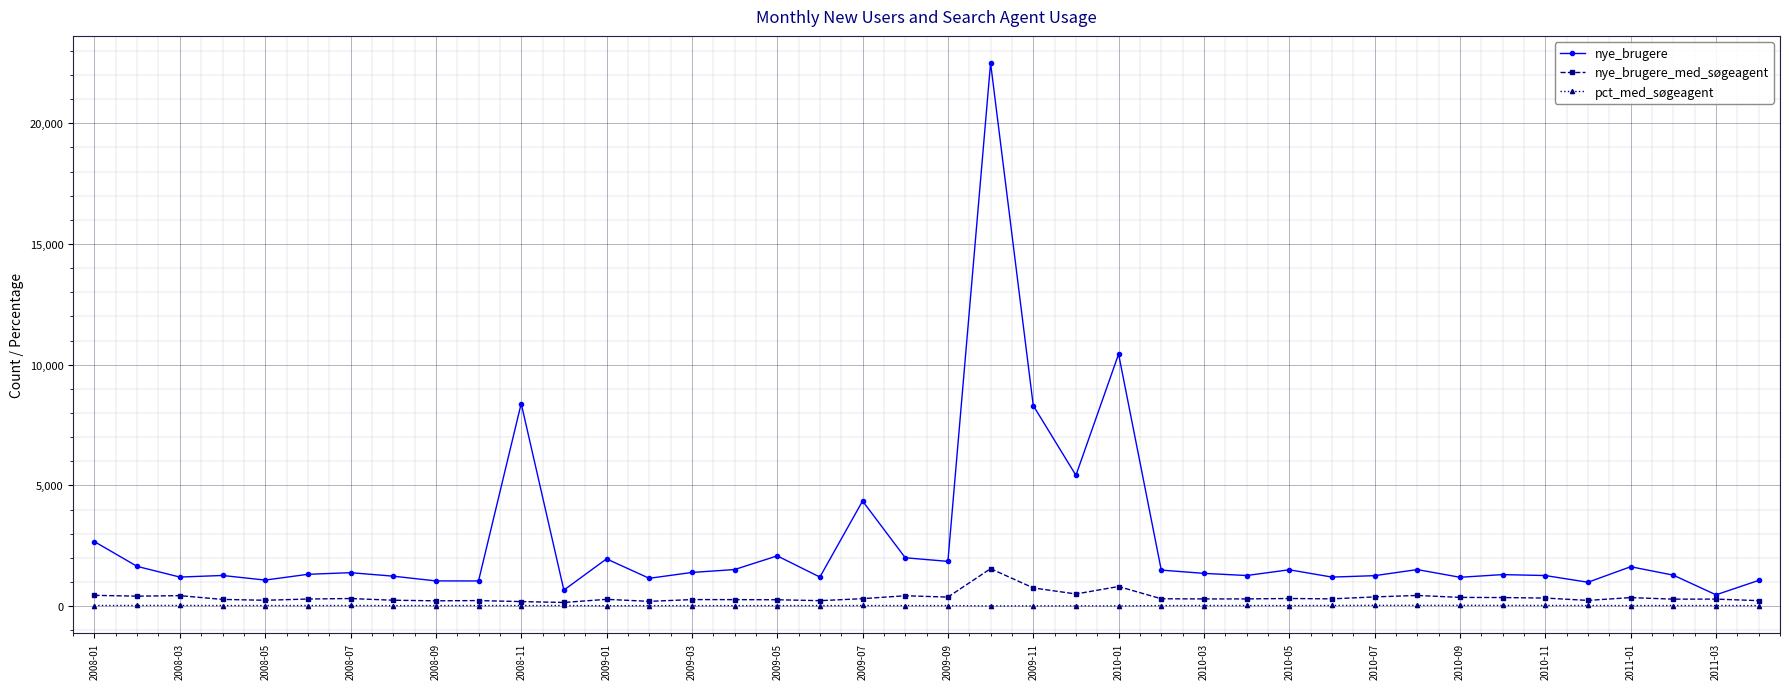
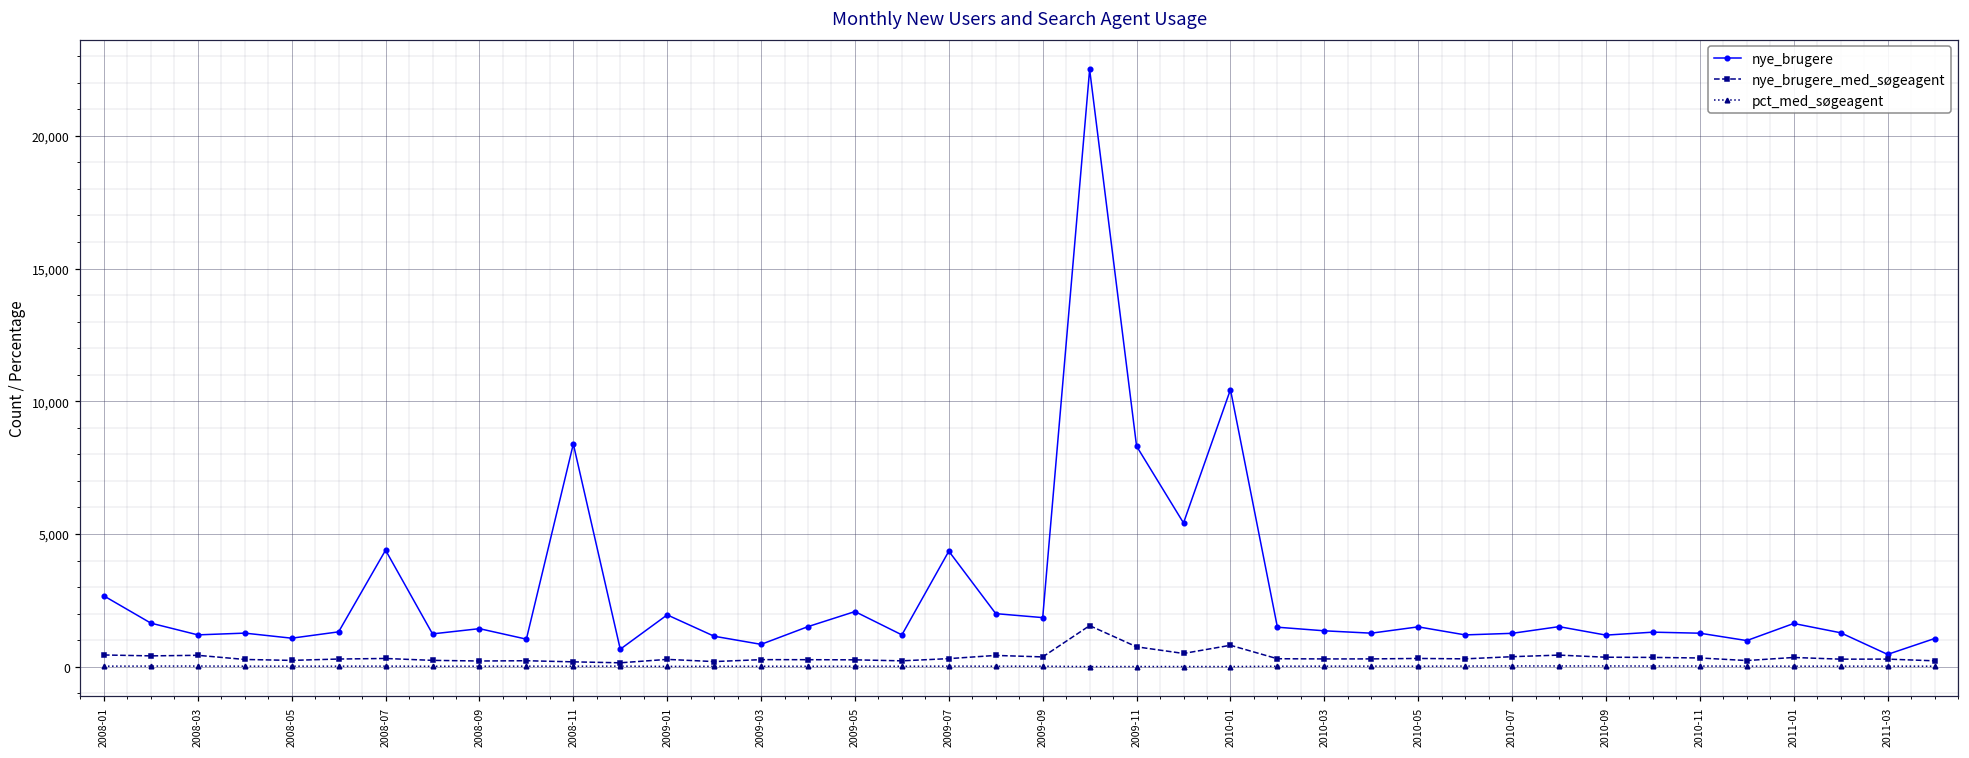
nye_brugere, 2008-07: 1,400 -> 4,400
nye_brugere, 2008-09: 1,000 -> 1,400
nye_brugere, 2009-03: 1,400 -> 800
